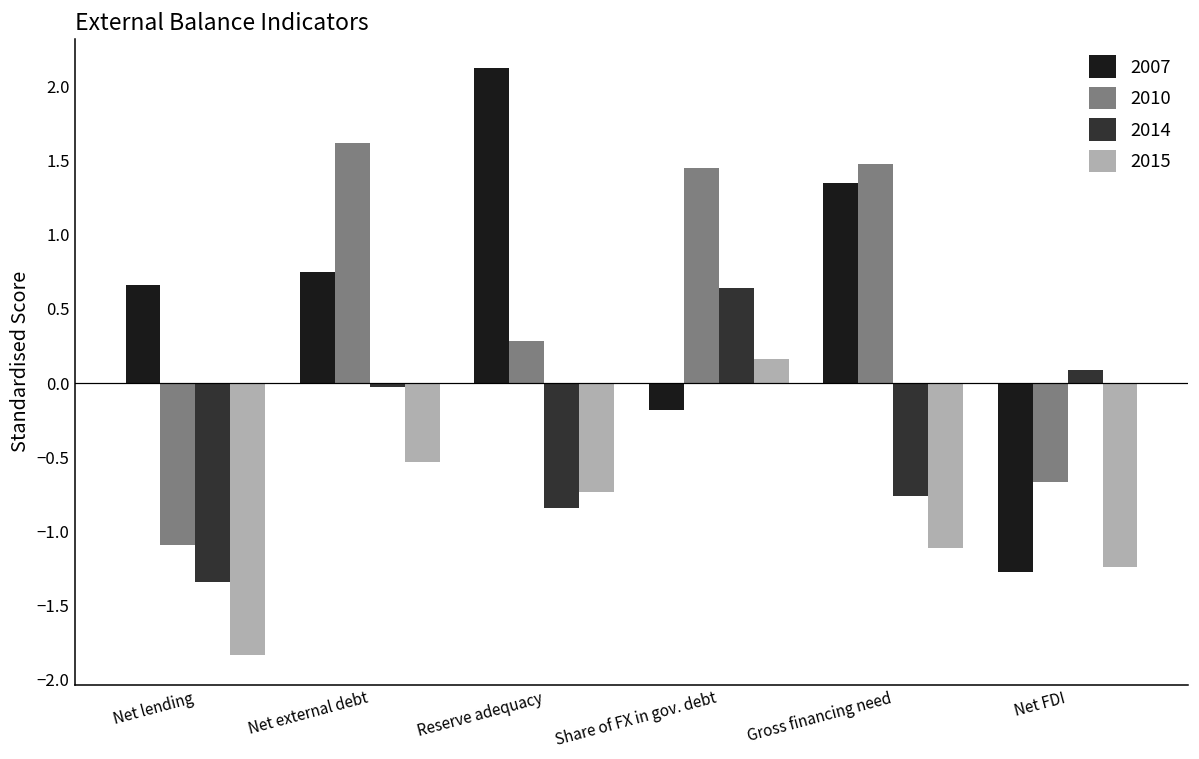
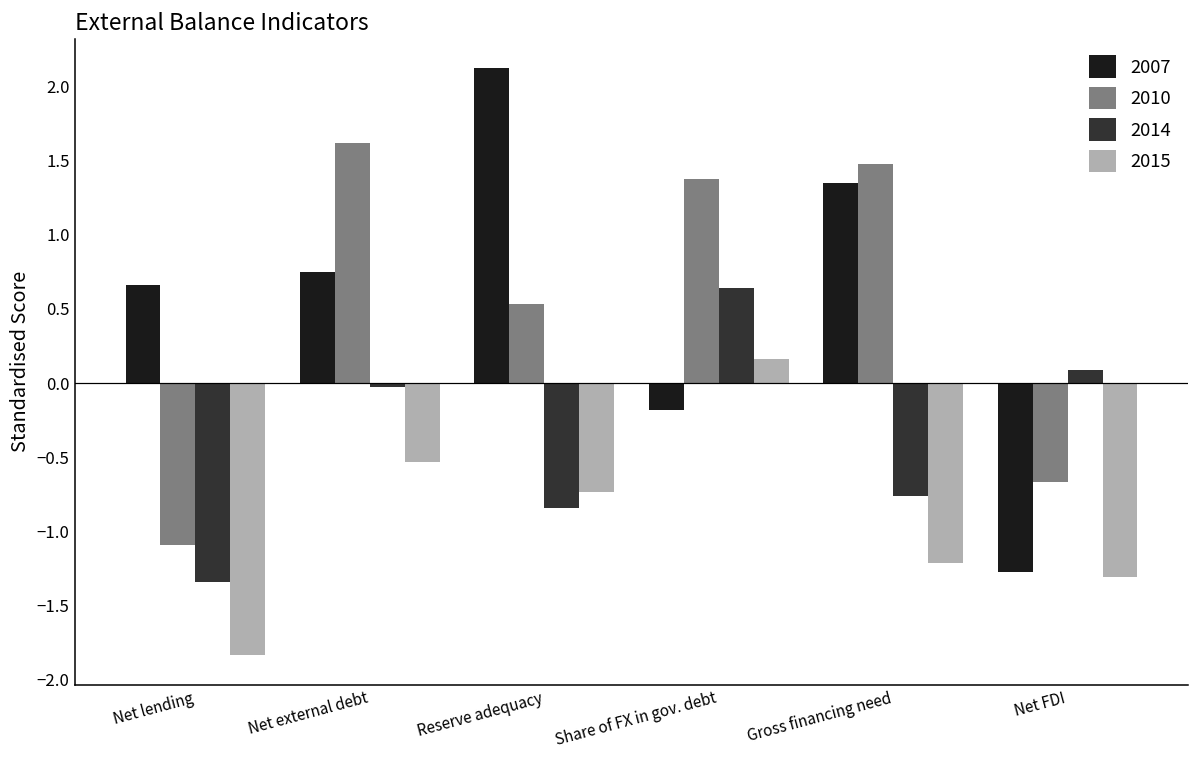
2010, Reserve adequacy: 0.28 -> 0.53
2010, Share of FX in gov. debt: 1.45 -> 1.37
2015, Gross financing need: -1.11 -> -1.21
2015, Net FDI: -1.24 -> -1.31
